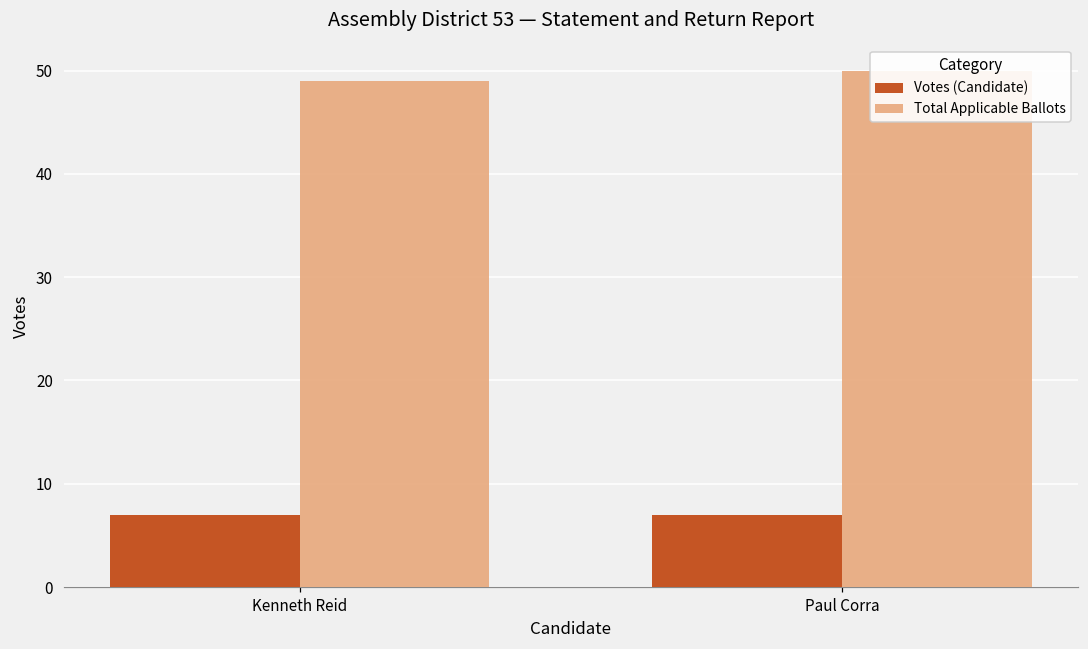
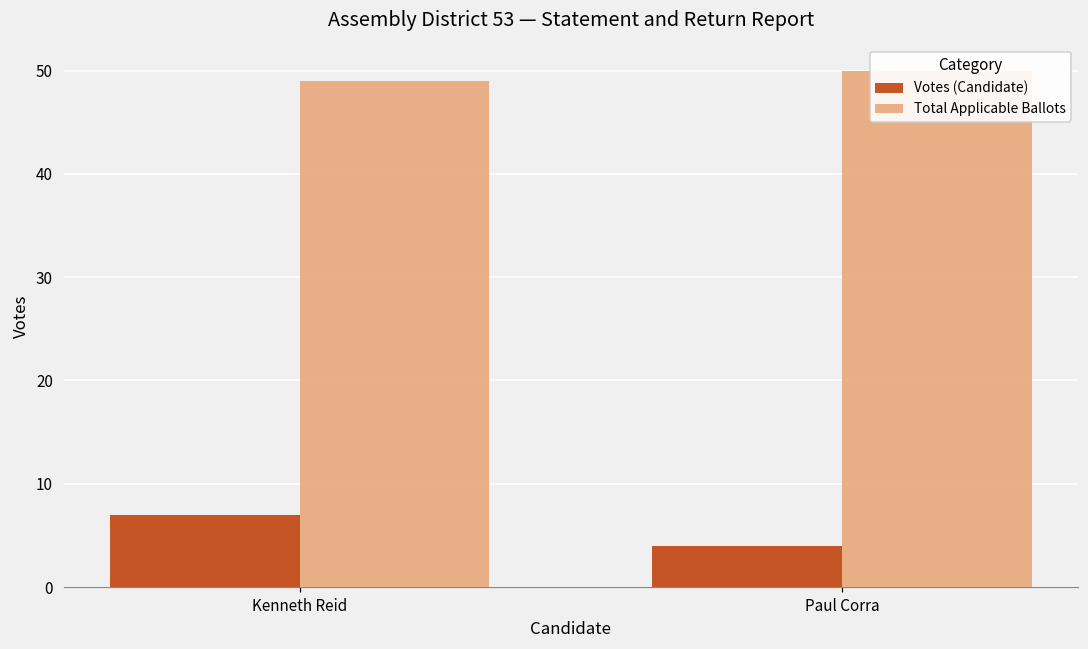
Votes (Candidate), Paul Corra: 7 -> 4
